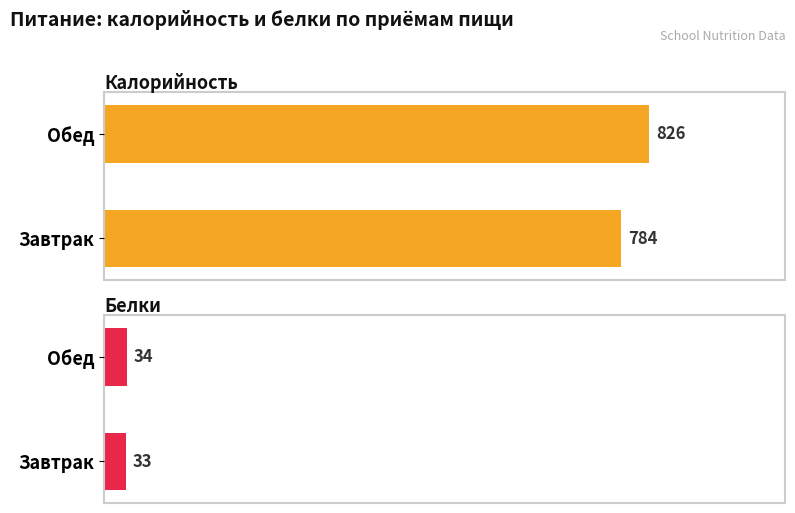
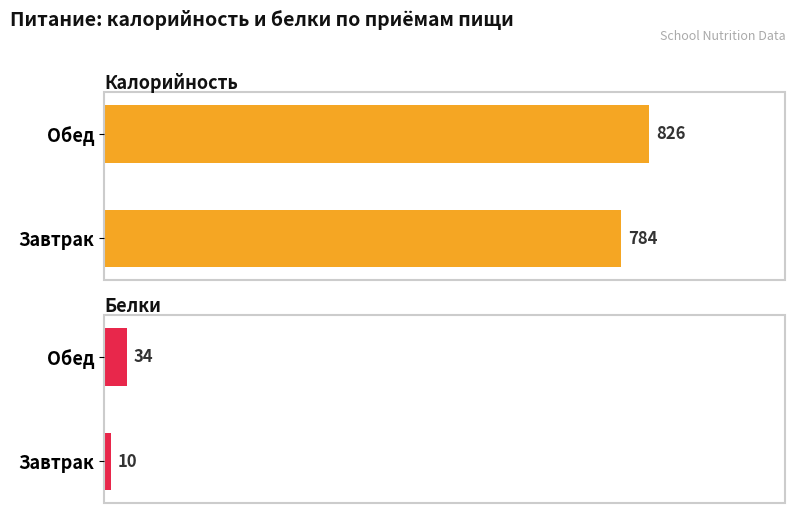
Белки, Завтрак: 33 -> 10
